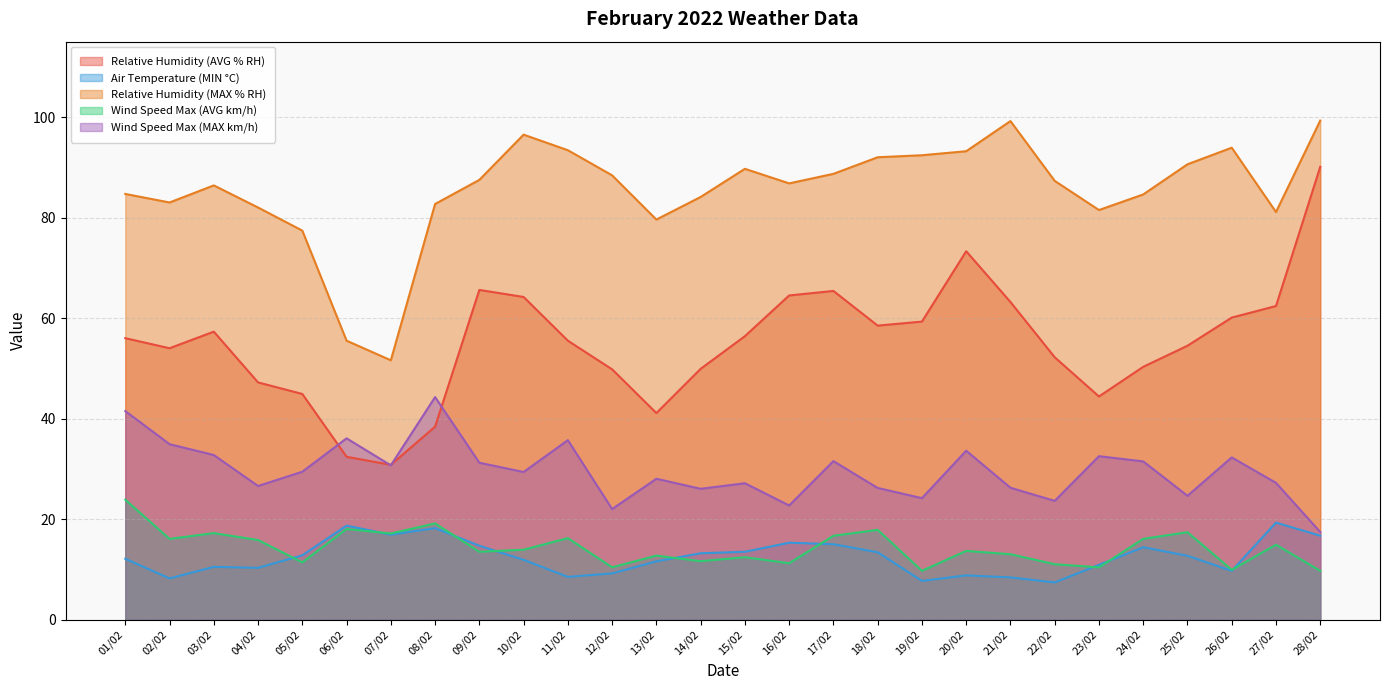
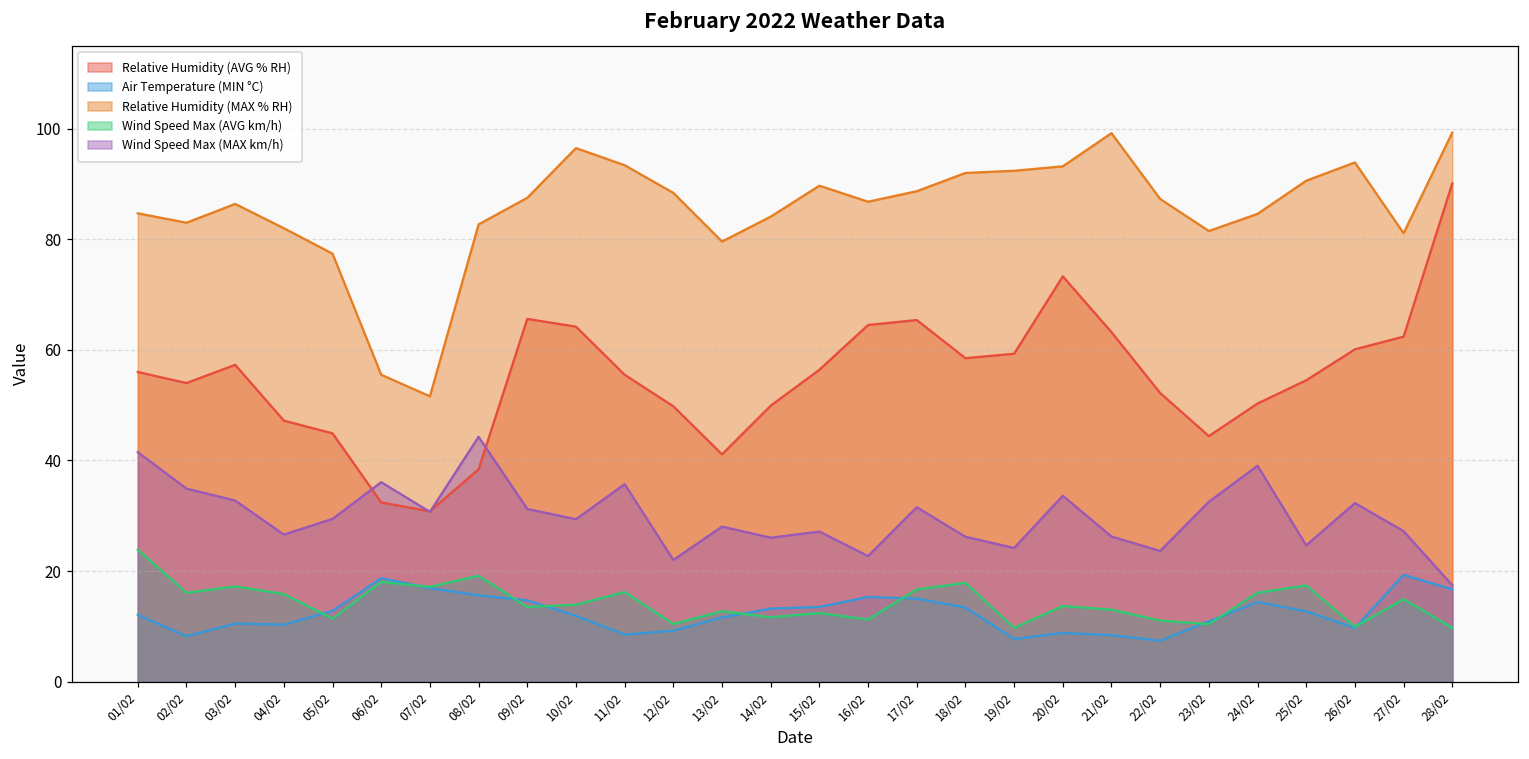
Air Temperature (MIN °C), 08/02: 18 -> 16
Wind Speed Max (MAX km/h), 24/02: 31 -> 39
